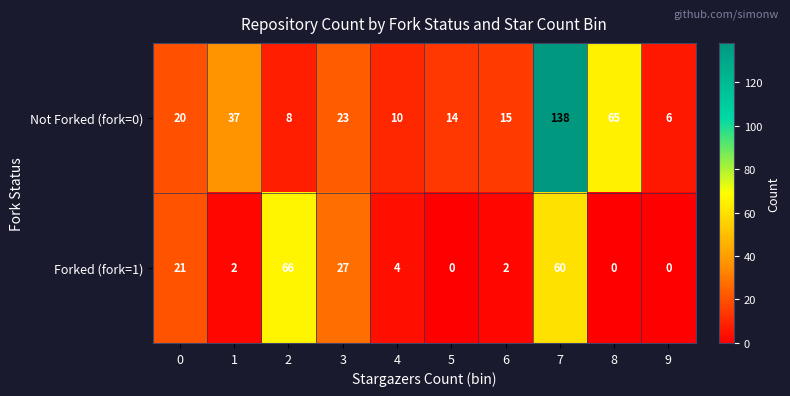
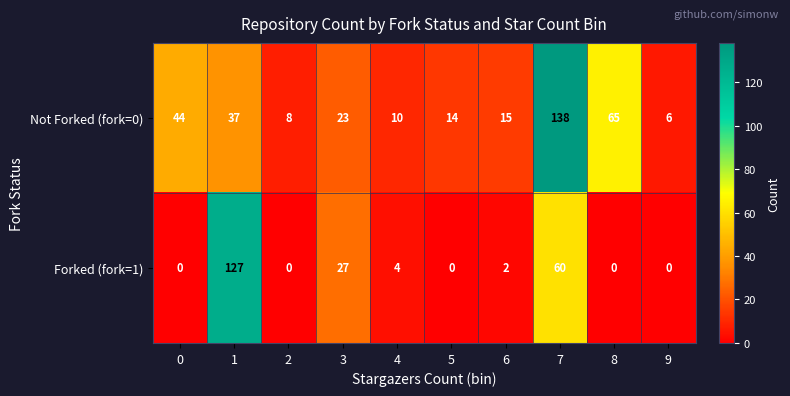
Not Forked (fork=0), 0: 20 -> 44
Forked (fork=1), 0: 21 -> 0
Forked (fork=1), 1: 2 -> 127
Forked (fork=1), 2: 66 -> 0
